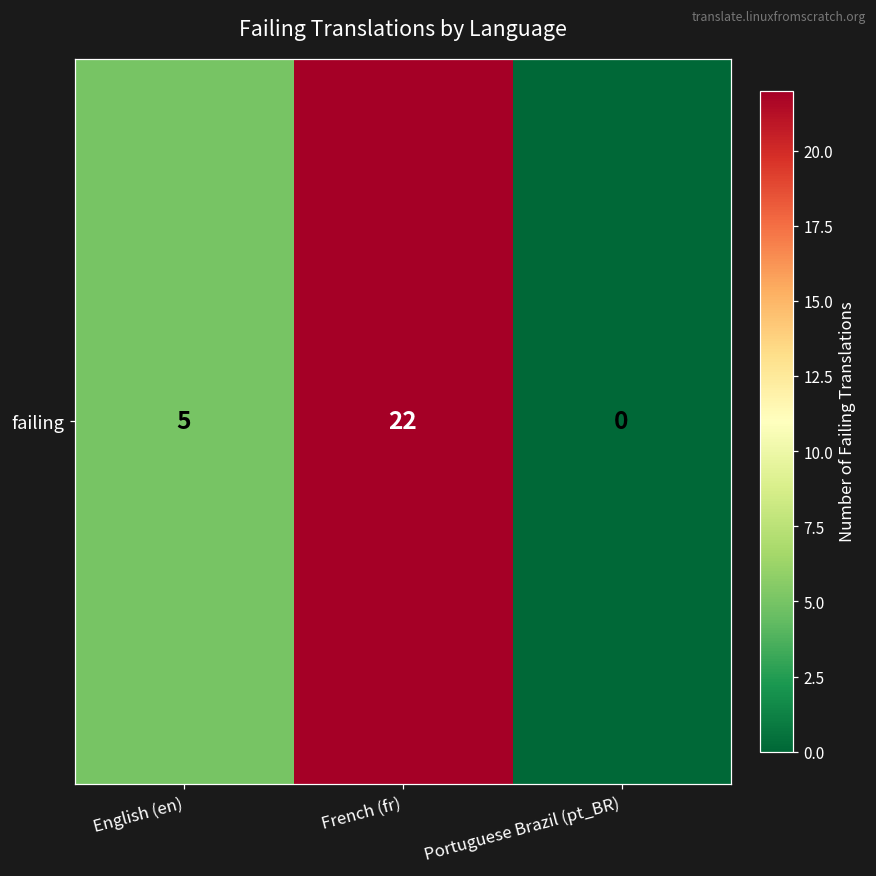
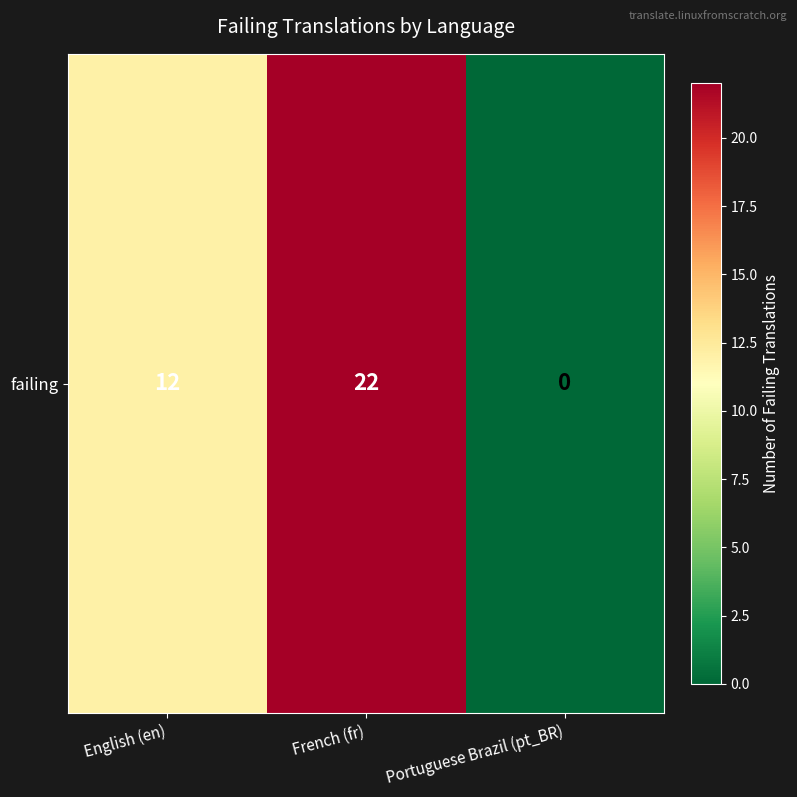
failing, English (en): 5 -> 12
